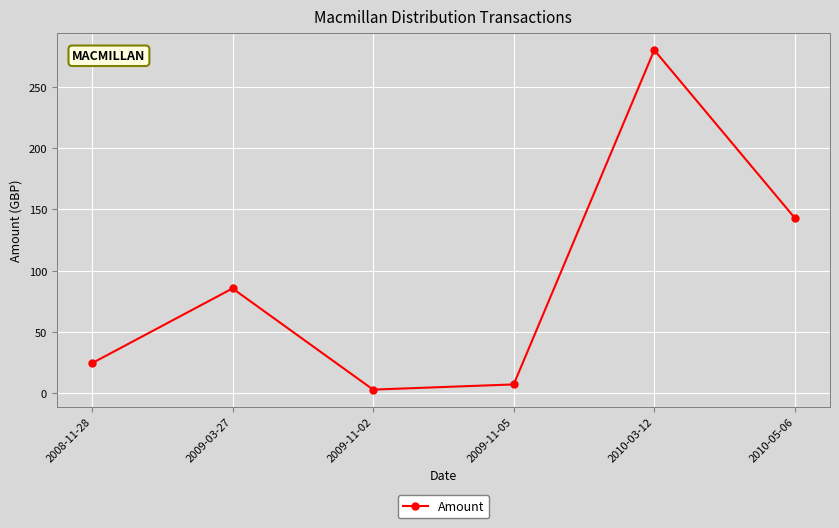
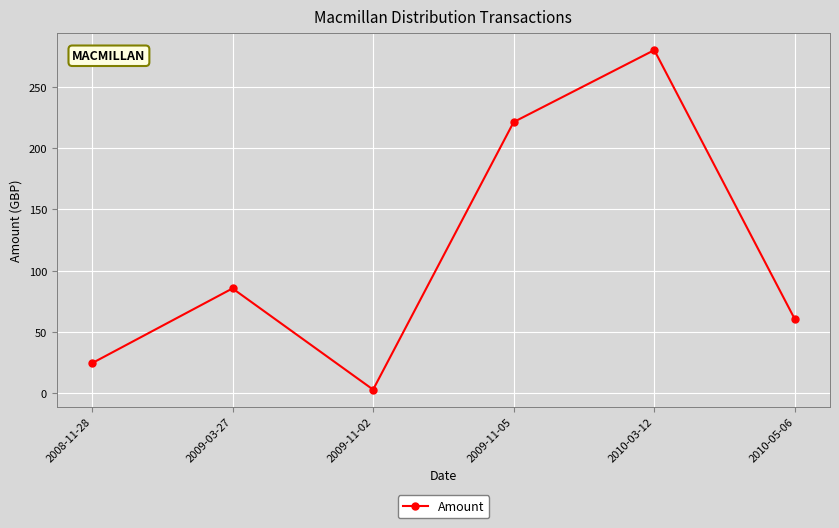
2009-11-05: 7 -> 222
2010-05-06: 143 -> 60
